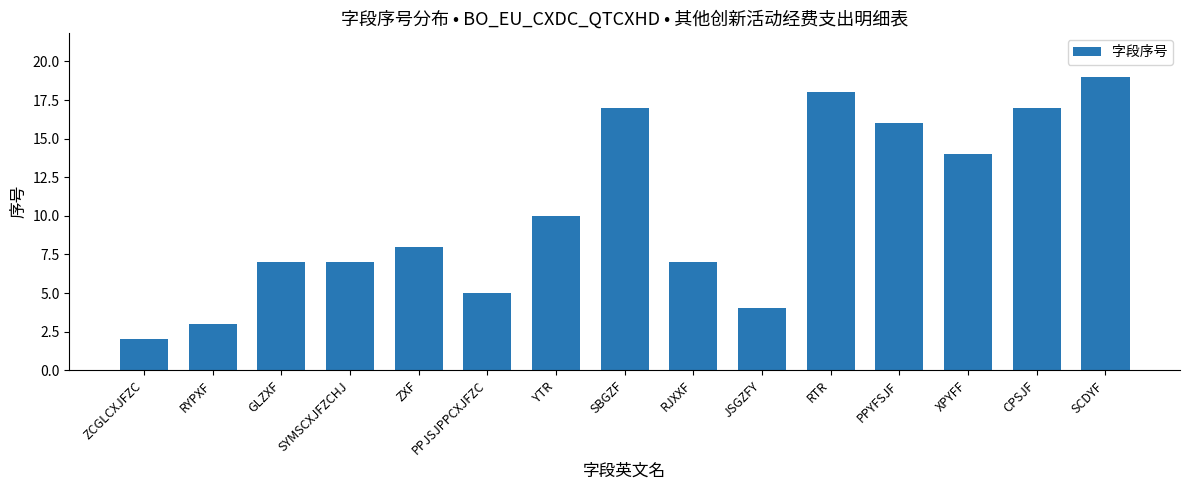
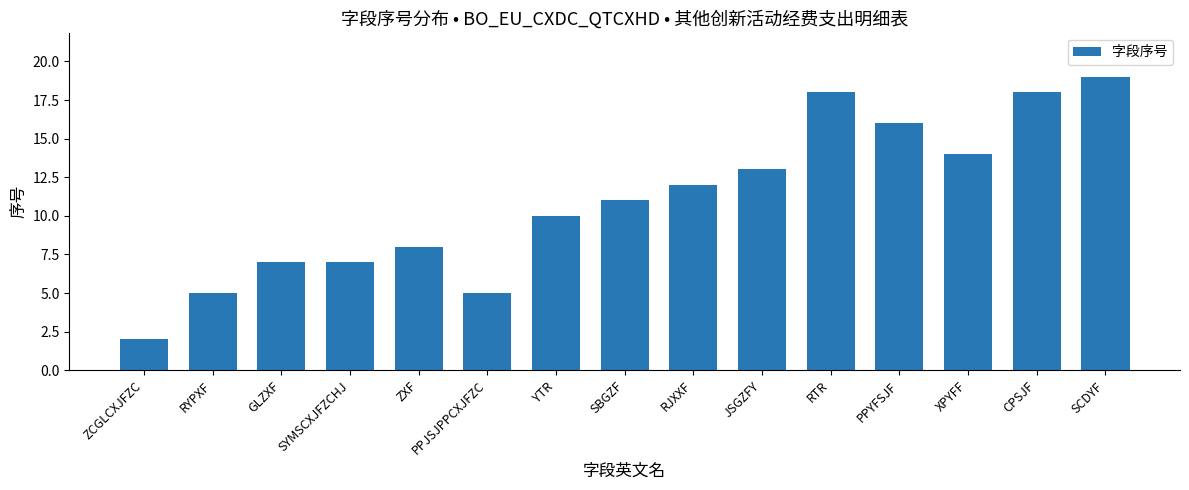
RYPXF: 3 -> 5
SBGZF: 17 -> 11
RJXXF: 7 -> 12
JSGZFY: 4 -> 13
CPSJF: 17 -> 18
